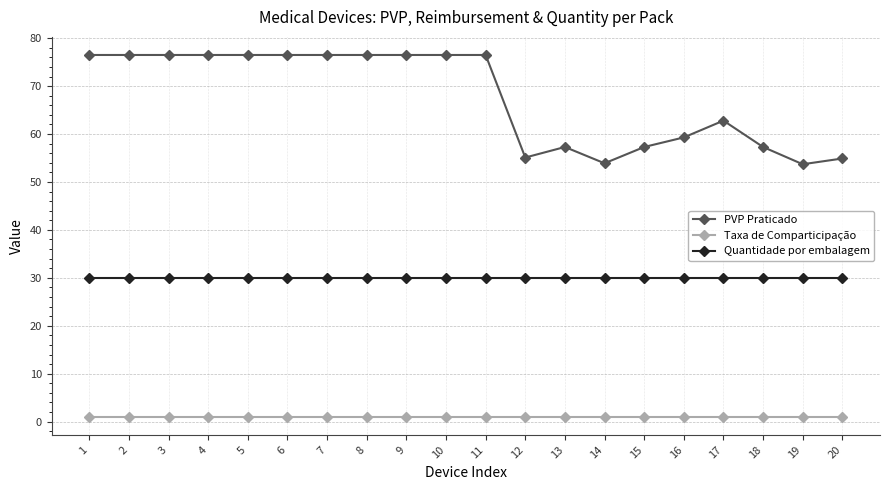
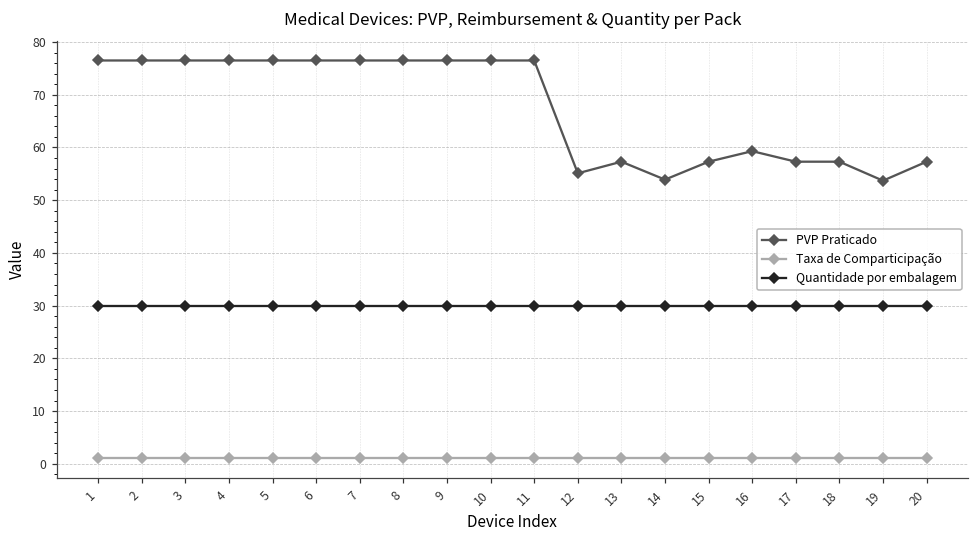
PVP Praticado, 17: 63 -> 57
PVP Praticado, 20: 55 -> 57
